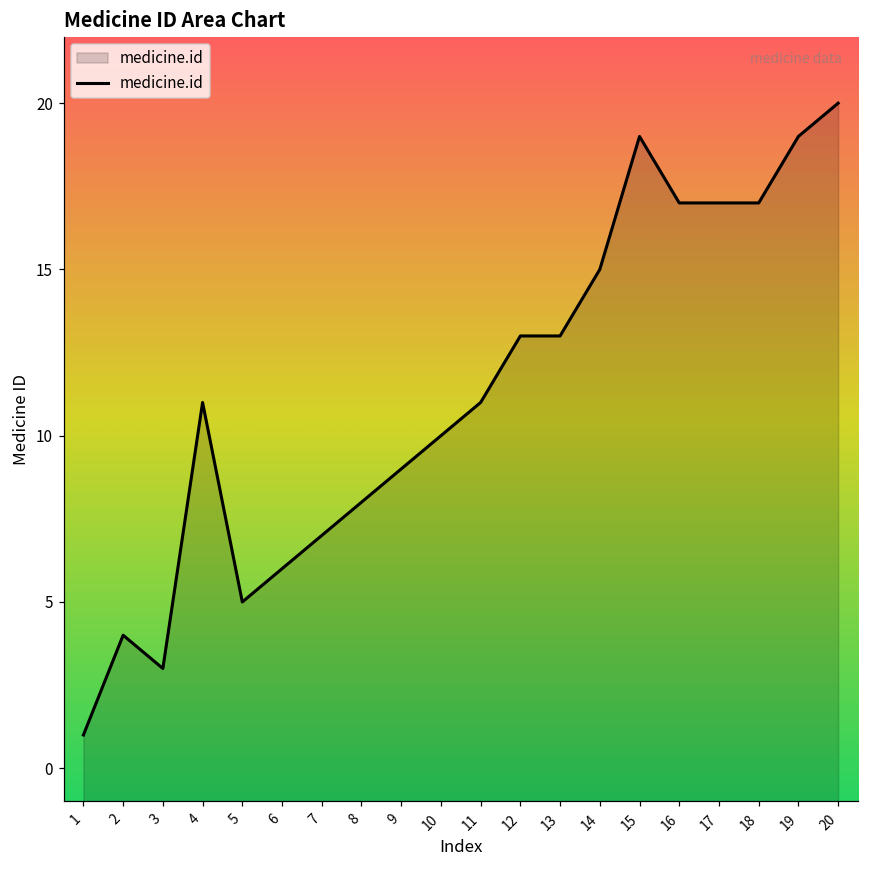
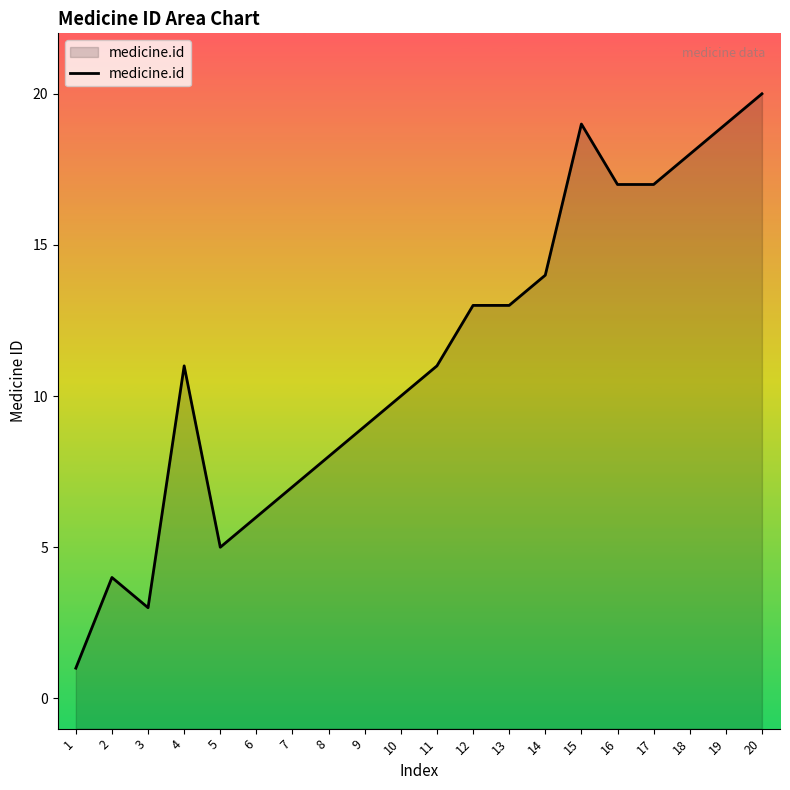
14: 15 -> 14
18: 17 -> 18
